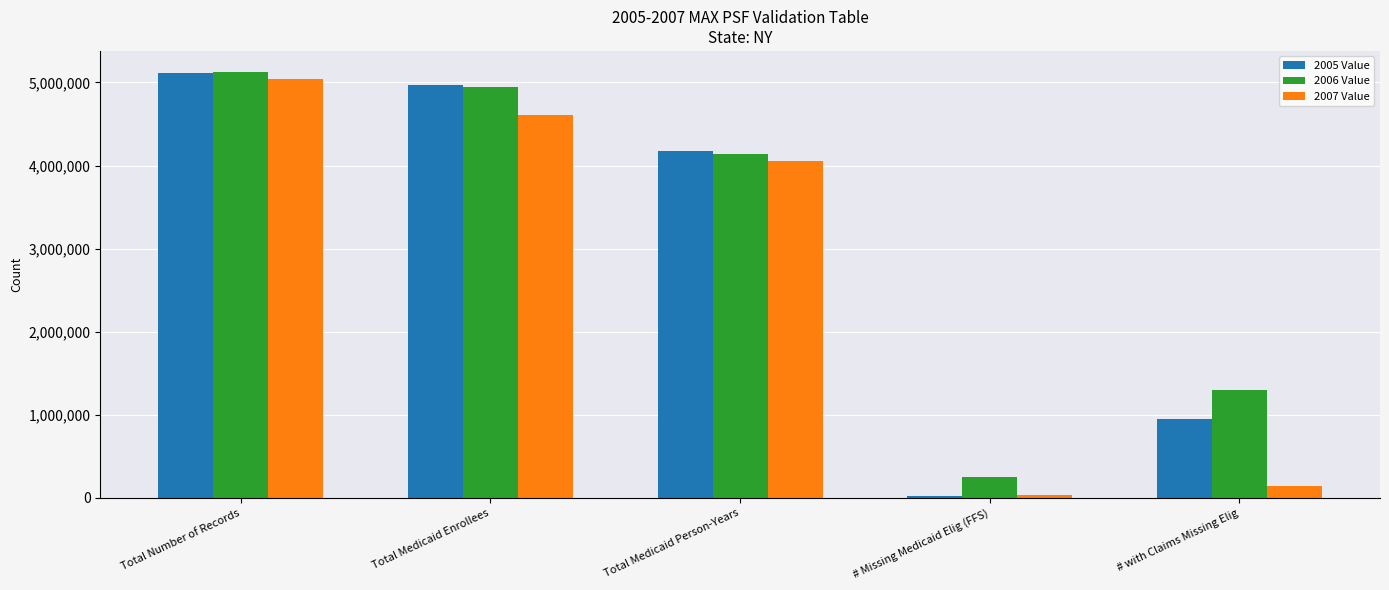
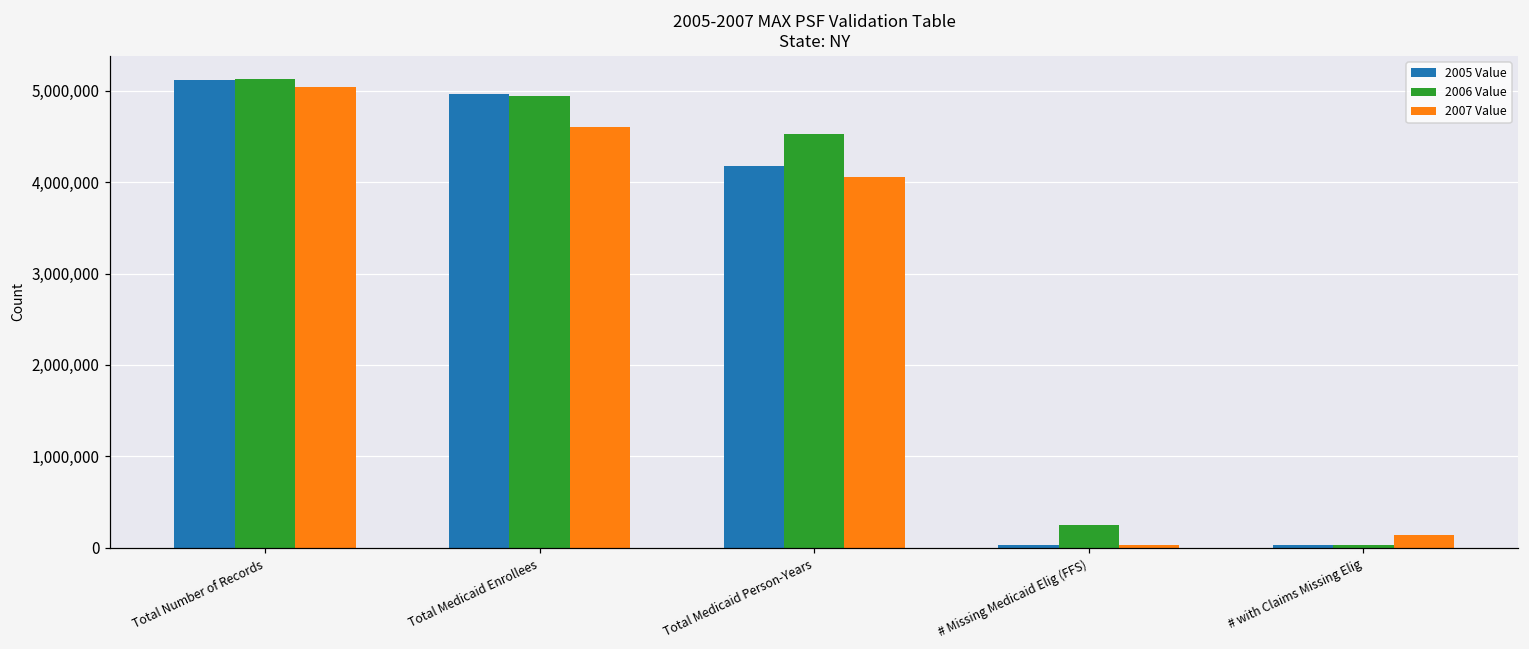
2006 Value, Total Medicaid Person-Years: 4,100,000 -> 4,500,000
2005 Value, # with Claims Missing Elig: 900,000 -> 0
2006 Value, # with Claims Missing Elig: 1,300,000 -> 0
